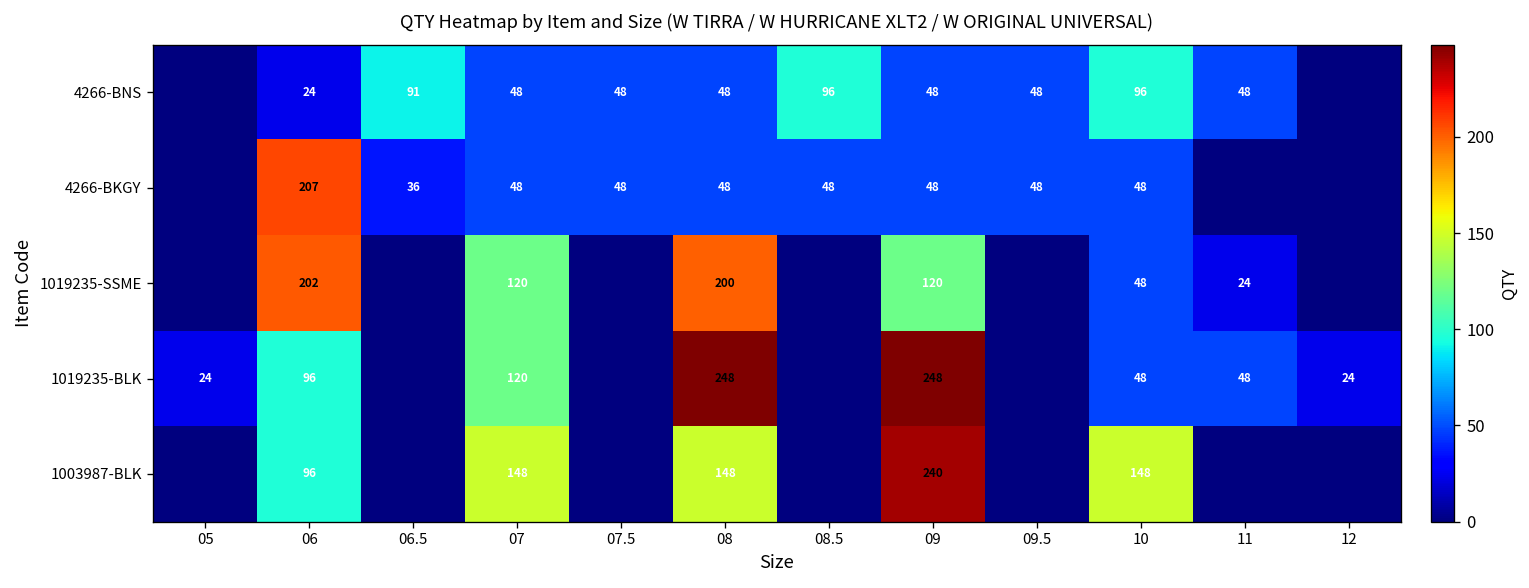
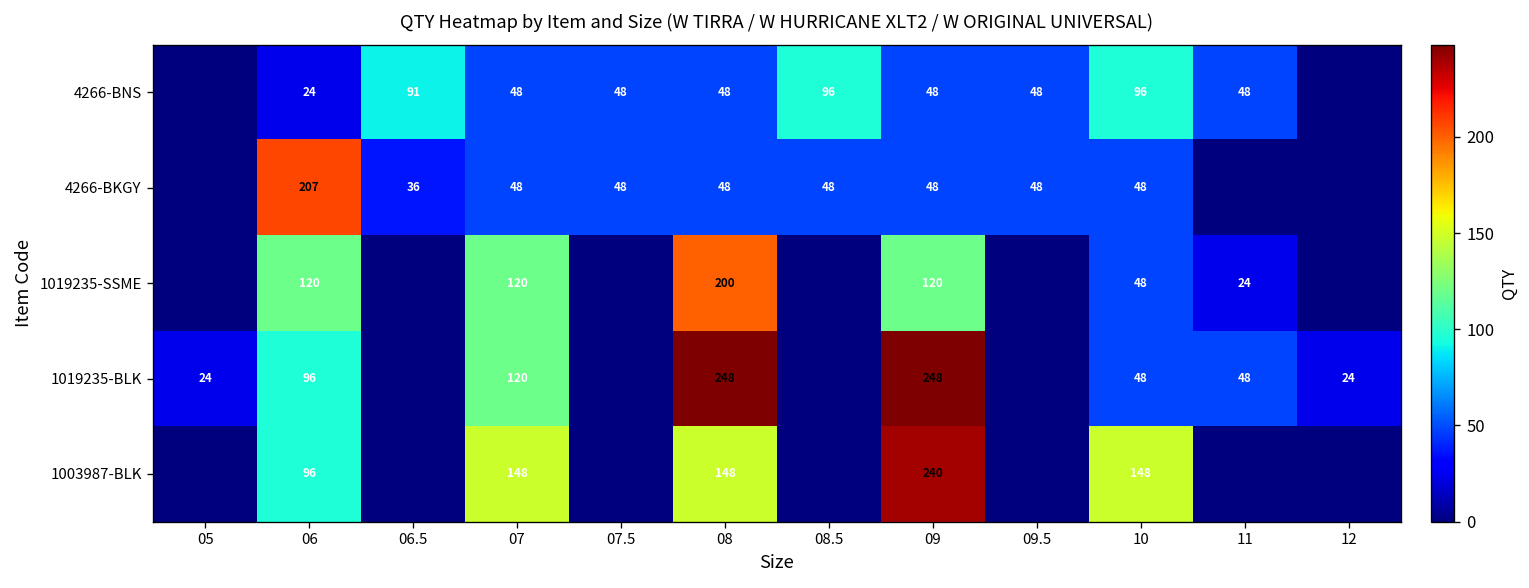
1019235-SSME, 06: 202 -> 120
